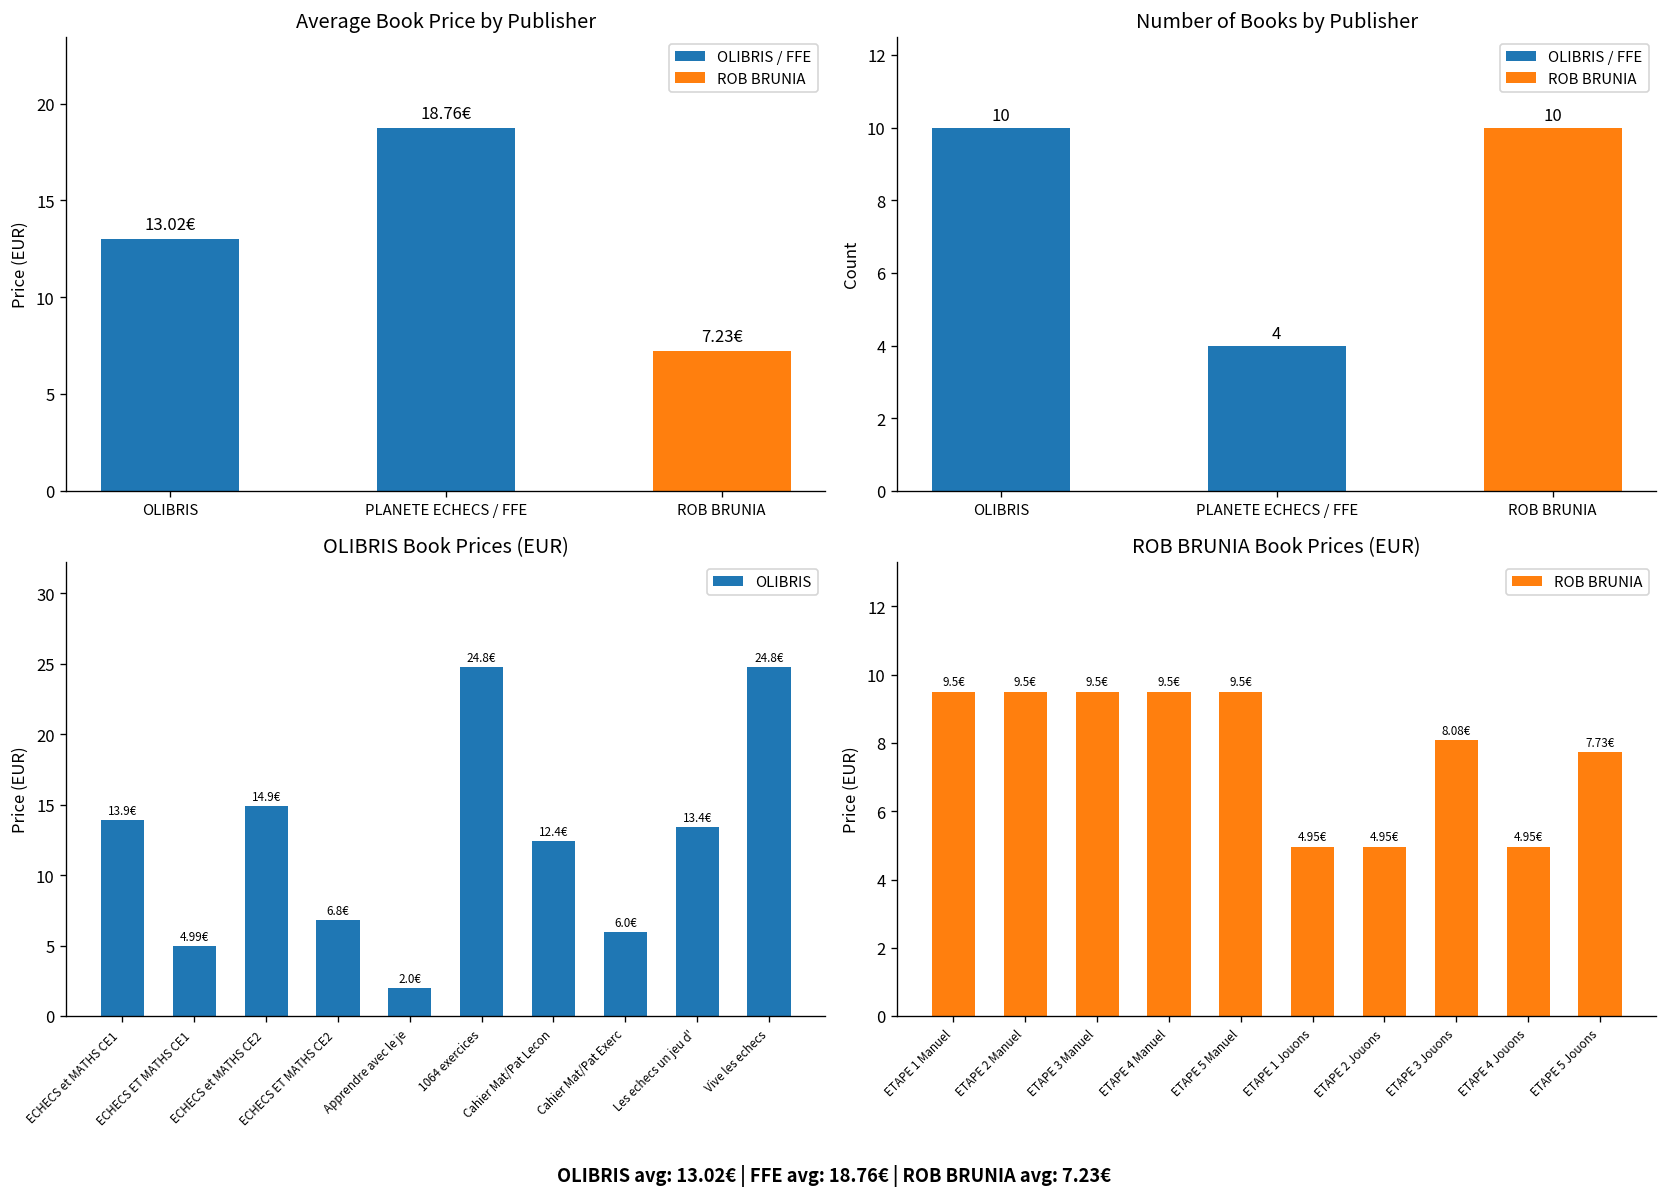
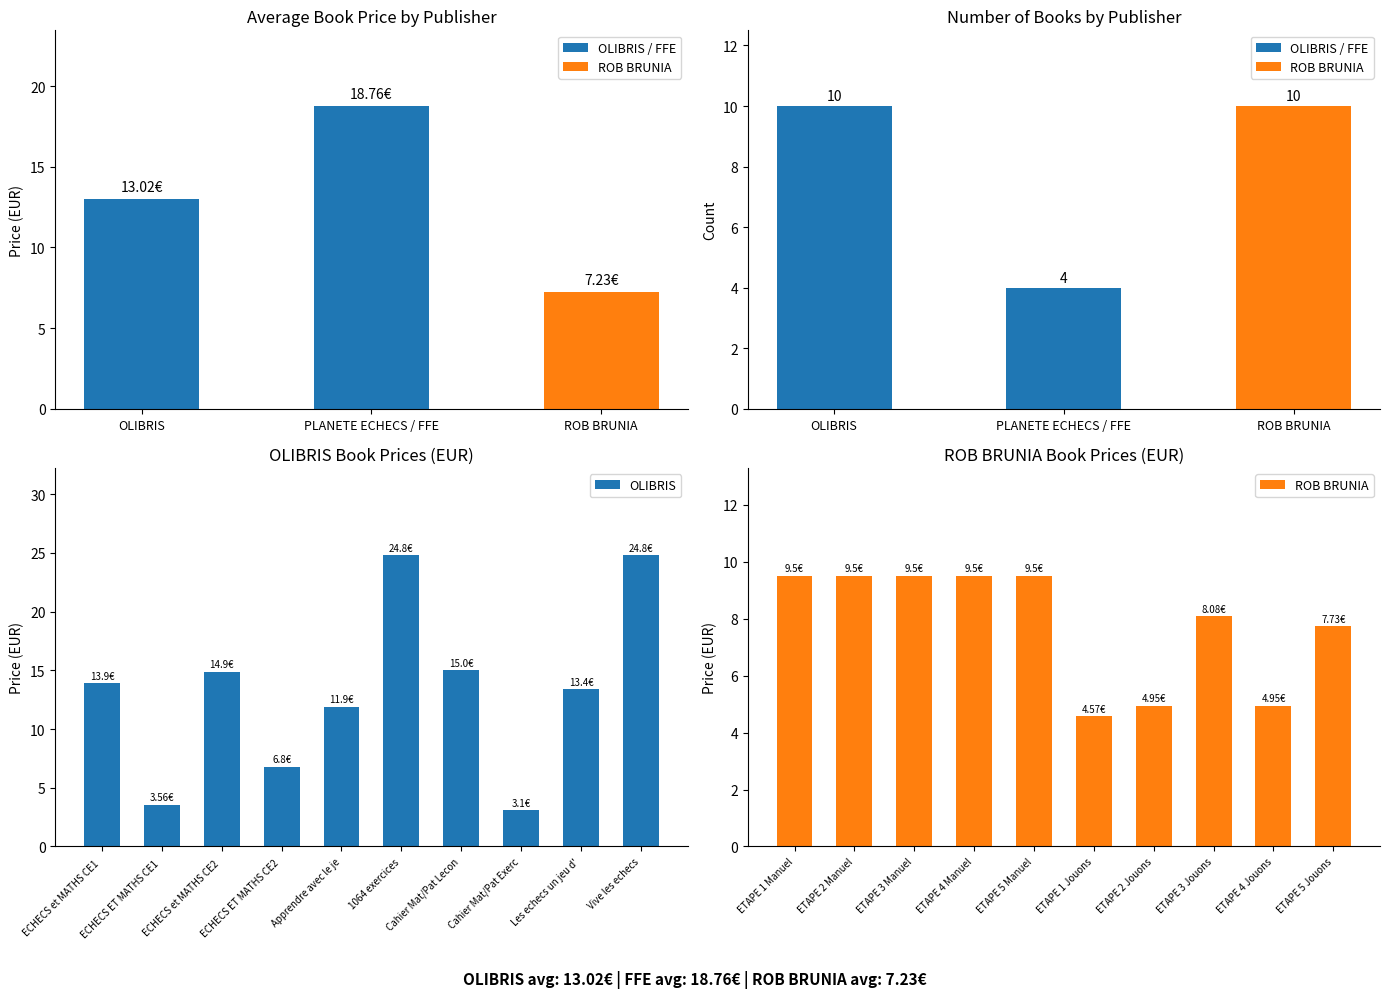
OLIBRIS Book Prices (EUR), ECHECS ET MATHS CE1: 4.99€ -> 3.56€
OLIBRIS Book Prices (EUR), Apprendre avec le je: 2.0€ -> 11.9€
OLIBRIS Book Prices (EUR), Cahier Mat/Pat Lecon: 12.4€ -> 15.0€
OLIBRIS Book Prices (EUR), Cahier Mat/Pat Exerc: 6.0€ -> 3.1€
ROB BRUNIA Book Prices (EUR), ETAPE 1 Jouons: 4.95€ -> 4.57€
